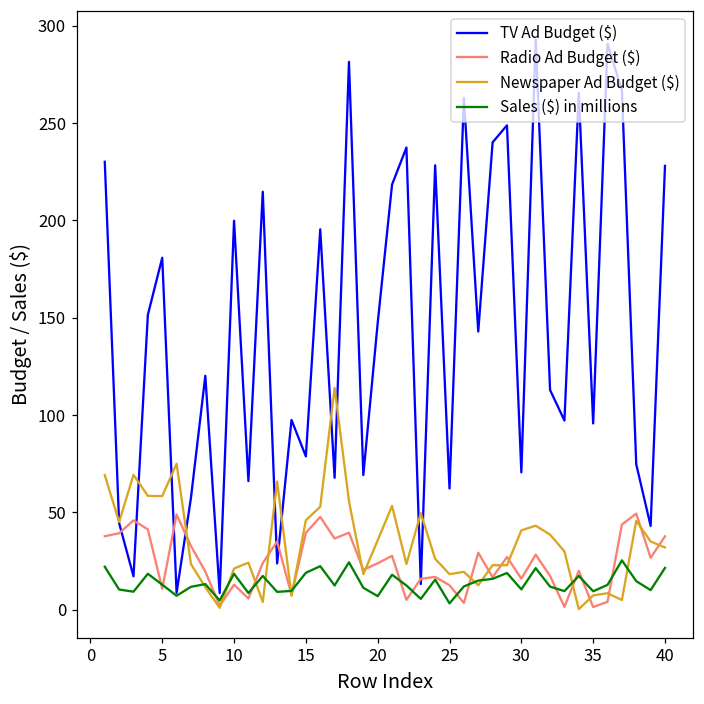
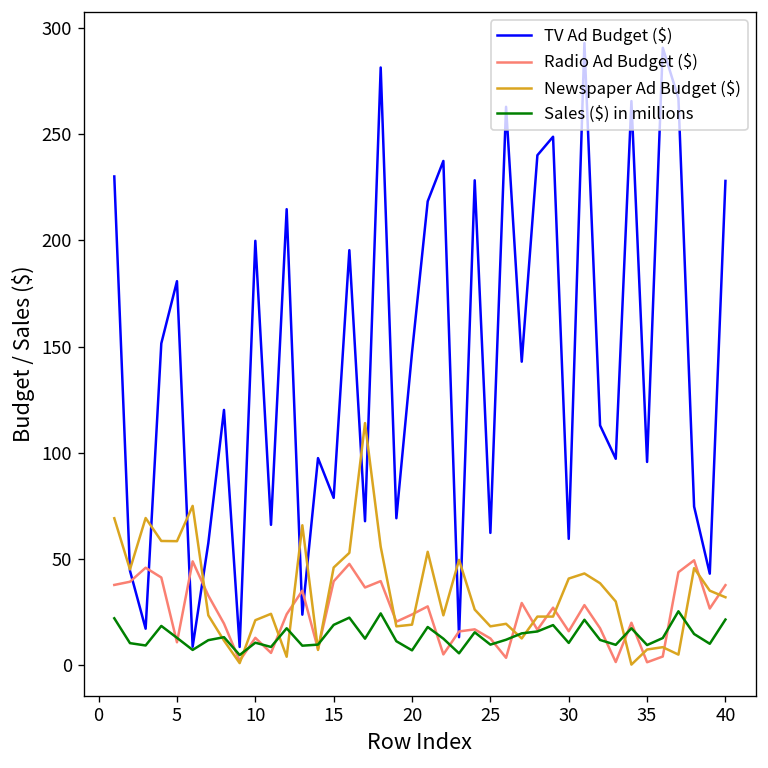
Sales ($) in millions, 10: 19 -> 11
Newspaper Ad Budget ($), 20: 36 -> 19
Sales ($) in millions, 25: 3 -> 10
TV Ad Budget ($), 30: 71 -> 60
